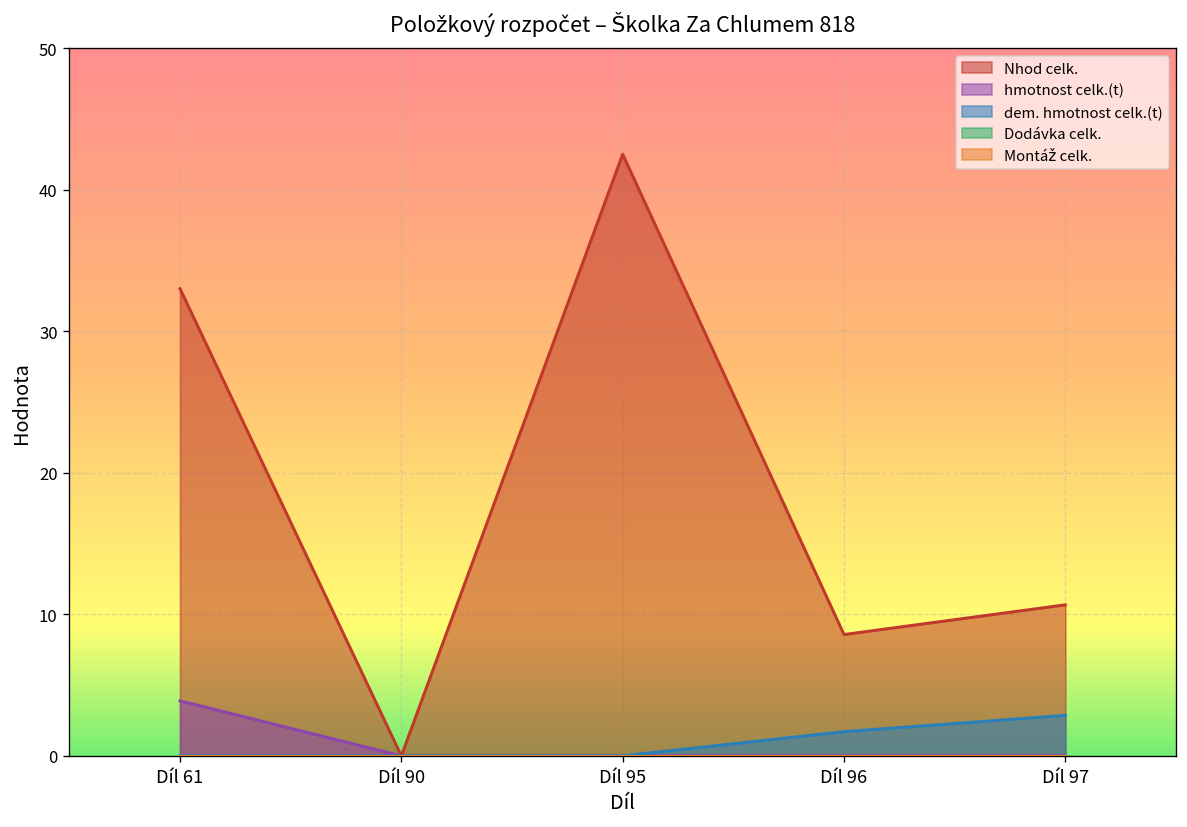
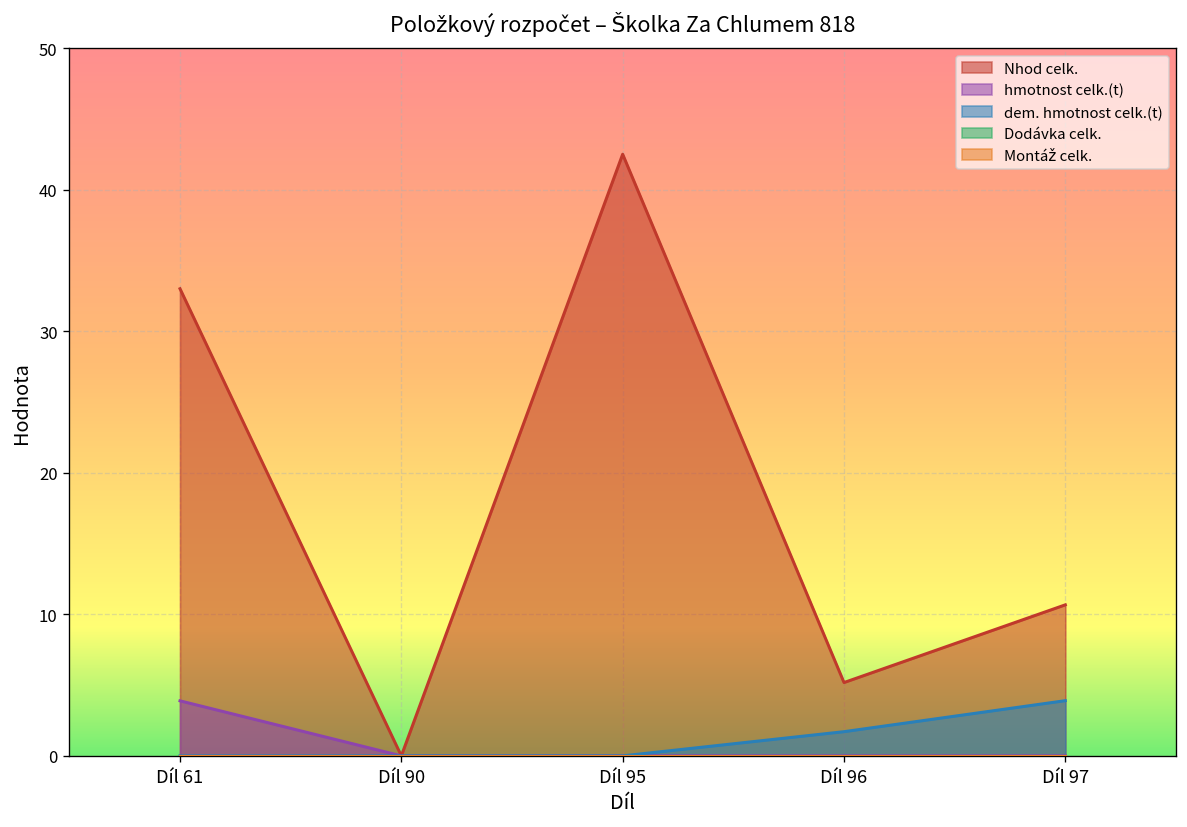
Nhod celk., Díl 96: 8.6 -> 5.2
dem. hmotnost celk.(t), Díl 97: 2.9 -> 3.9
